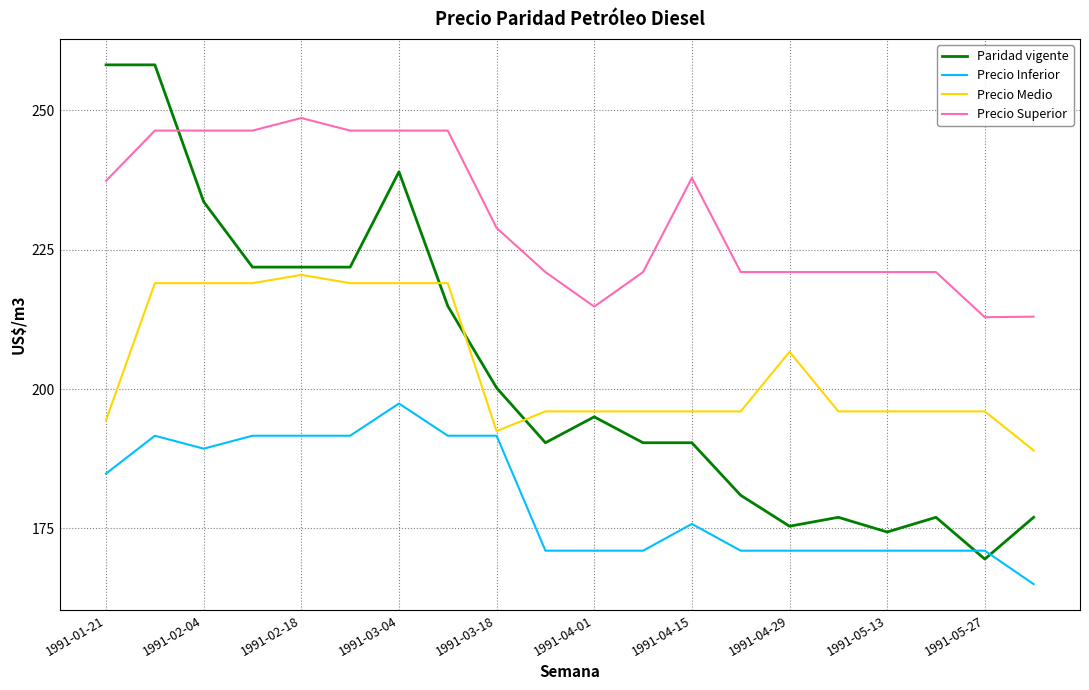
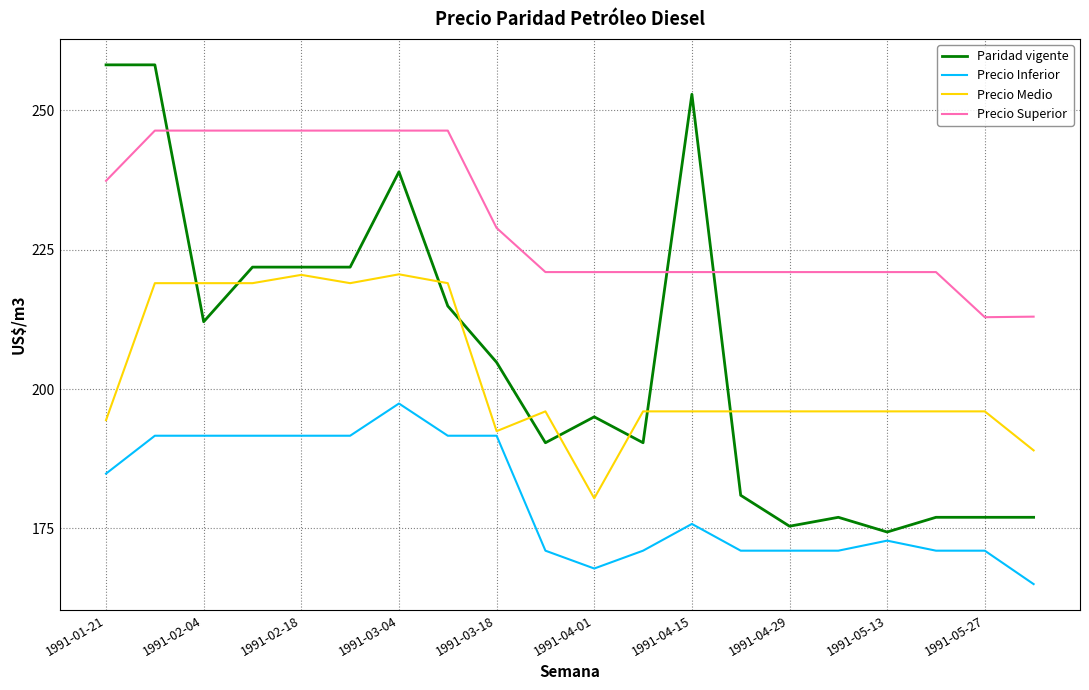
Paridad vigente, 1991-02-04: 234 -> 212
Precio Inferior, 1991-02-04: 189 -> 192
Precio Superior, 1991-02-18: 249 -> 246
Precio Medio, 1991-03-04: 219 -> 221
Paridad vigente, 1991-03-18: 200 -> 205
Precio Inferior, 1991-04-01: 171 -> 168
Precio Medio, 1991-04-01: 196 -> 180
Precio Superior, 1991-04-01: 215 -> 221
Paridad vigente, 1991-04-15: 190 -> 253
Precio Superior, 1991-04-15: 238 -> 221
Precio Medio, 1991-04-29: 207 -> 196
Precio Inferior, 1991-05-13: 171 -> 173
Paridad vigente, 1991-05-27: 169 -> 177
